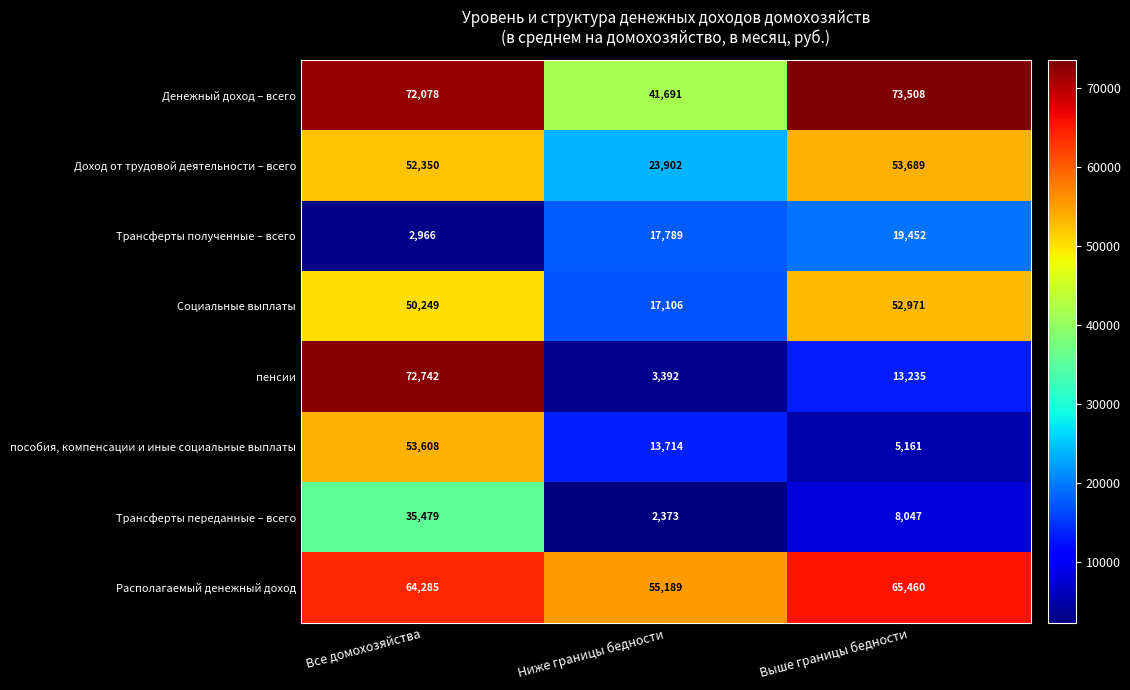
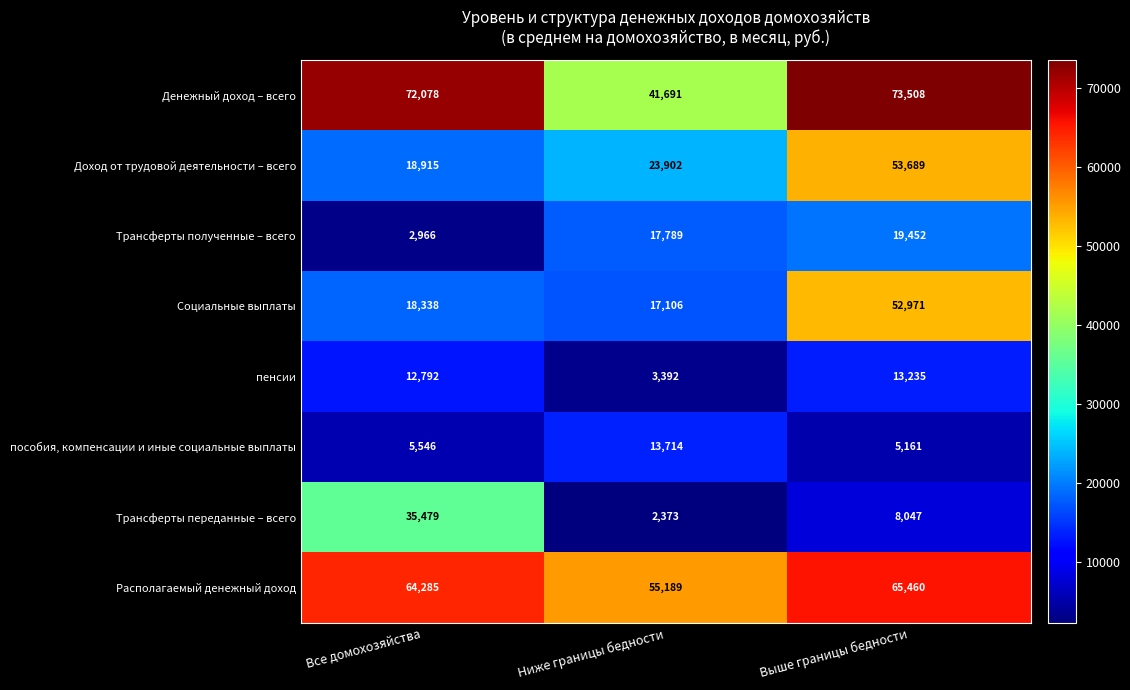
Доход от трудовой деятельности – всего, Все домохозяйства: 52,350 -> 18,915
Социальные выплаты, Все домохозяйства: 50,249 -> 18,338
пенсии, Все домохозяйства: 72,742 -> 12,792
пособия, компенсации и иные социальные выплаты, Все домохозяйства: 53,608 -> 5,546
